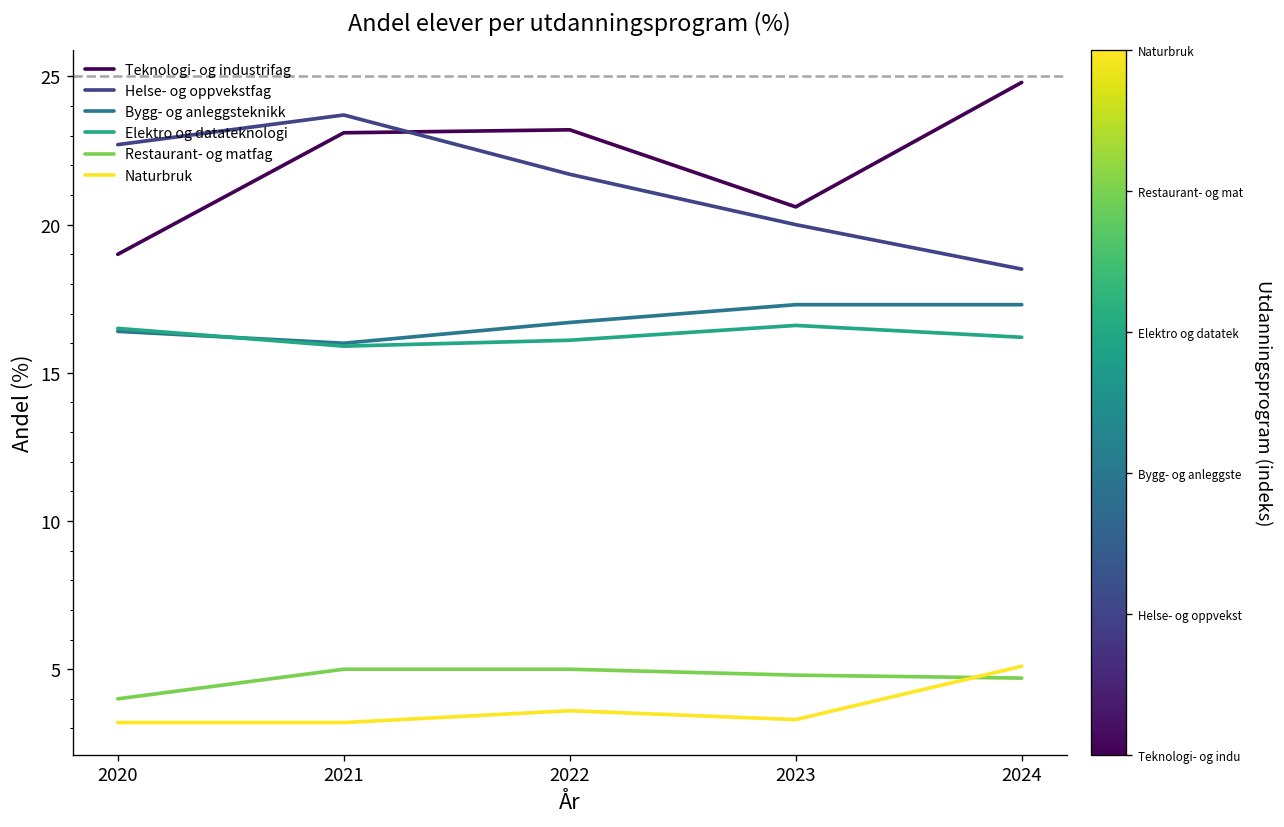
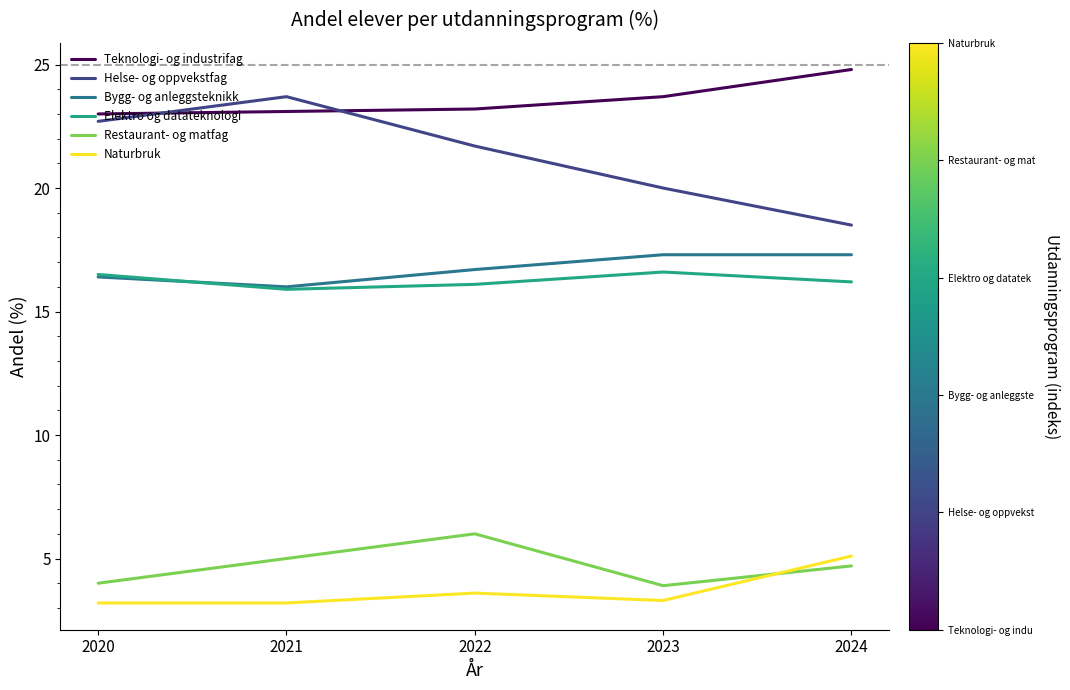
Teknologi- og industrifag, 2020: 19 -> 23
Restaurant- og matfag, 2022: 5 -> 6
Teknologi- og industrifag, 2023: 20.6 -> 23.7
Restaurant- og matfag, 2023: 4.8 -> 3.9
